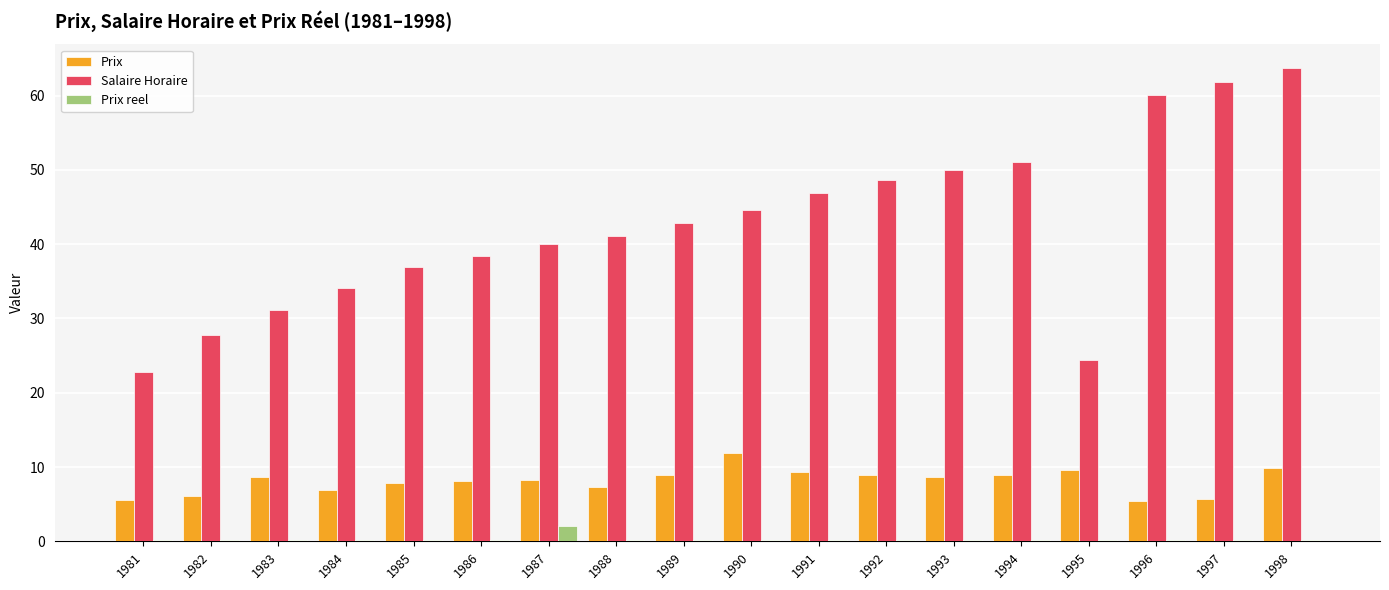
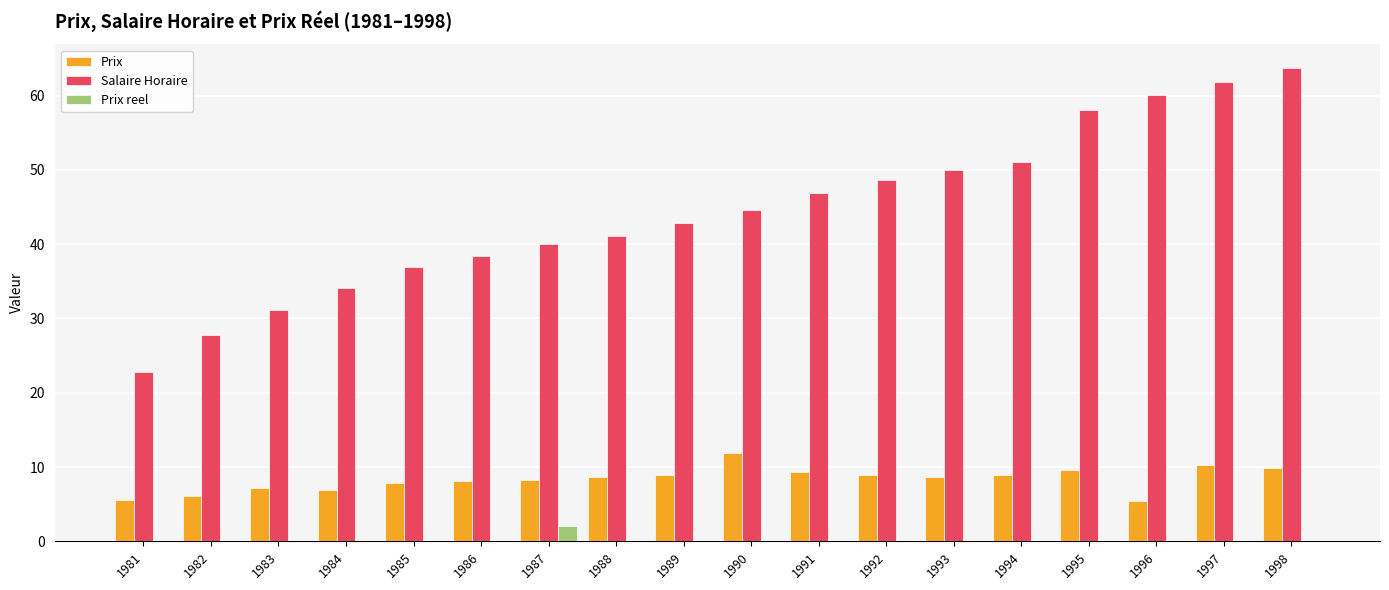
Prix, 1983: 9 -> 7
Prix, 1988: 7 -> 9
Salaire Horaire, 1995: 24 -> 58
Prix, 1997: 6 -> 10
